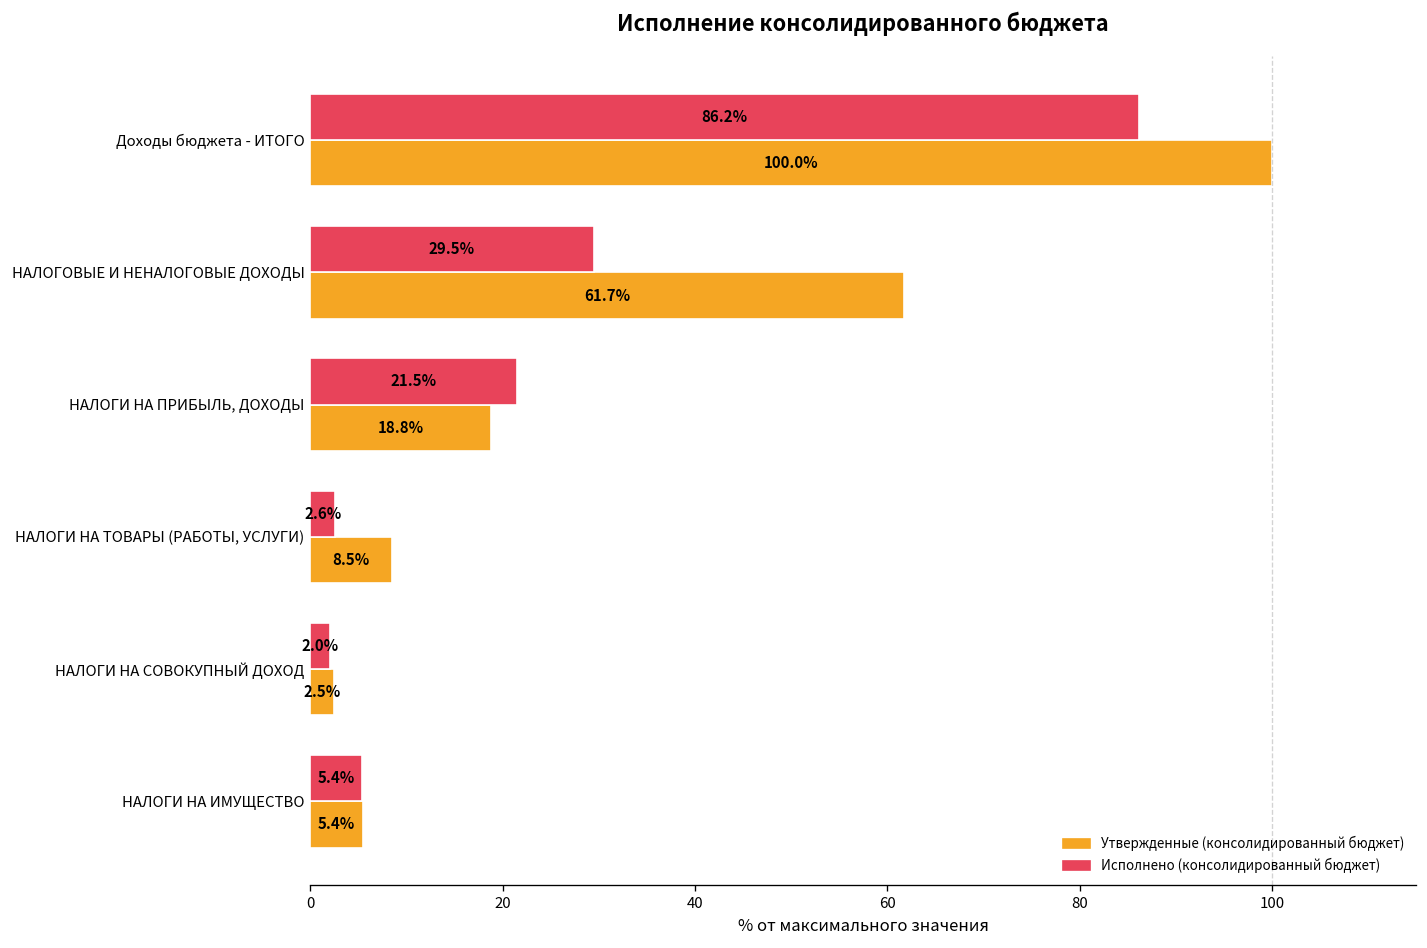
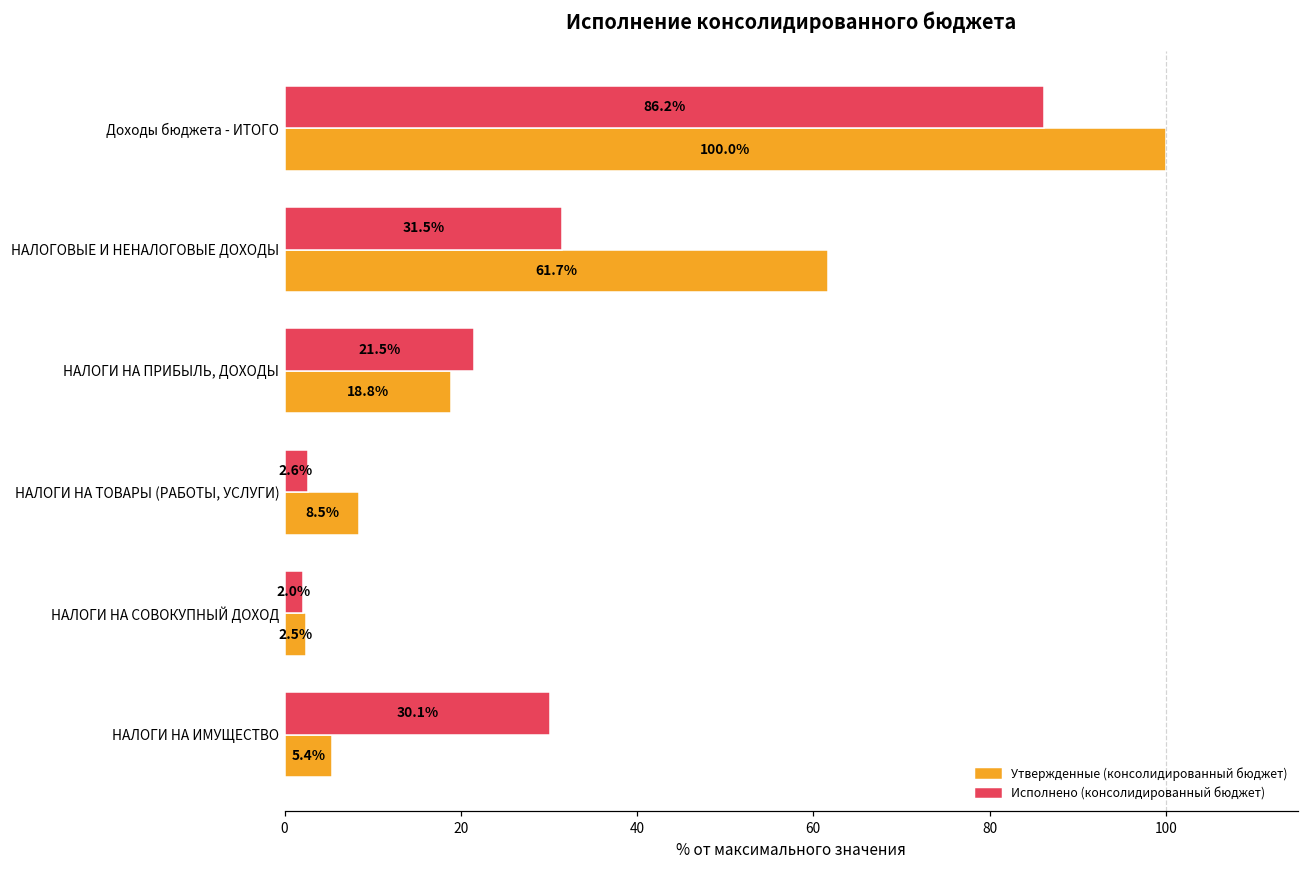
Исполнено (консолидированный бюджет), НАЛОГОВЫЕ И НЕНАЛОГОВЫЕ ДОХОДЫ: 29.5% -> 31.5%
Исполнено (консолидированный бюджет), НАЛОГИ НА ИМУЩЕСТВО: 5.4% -> 30.1%
